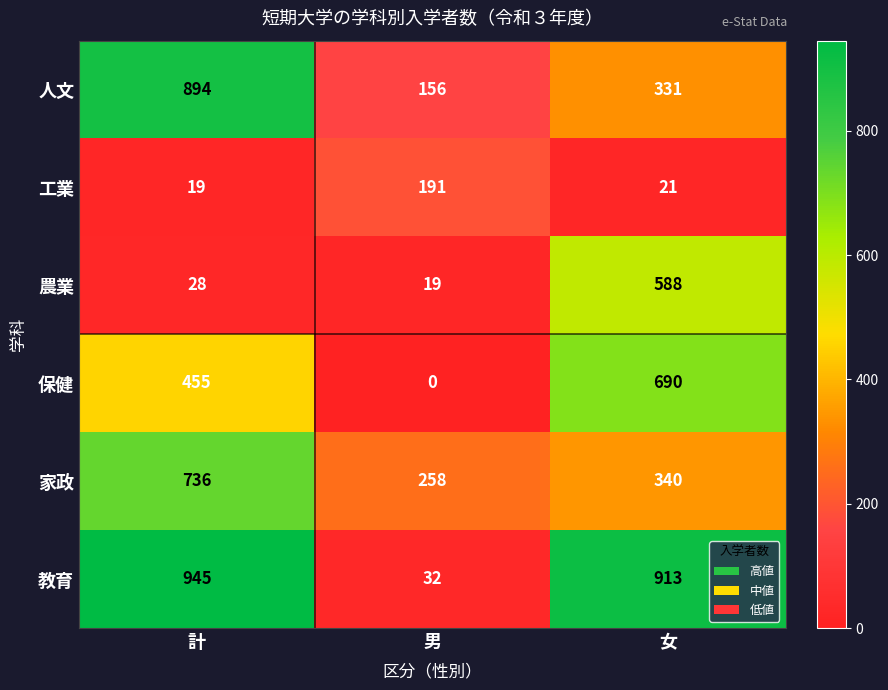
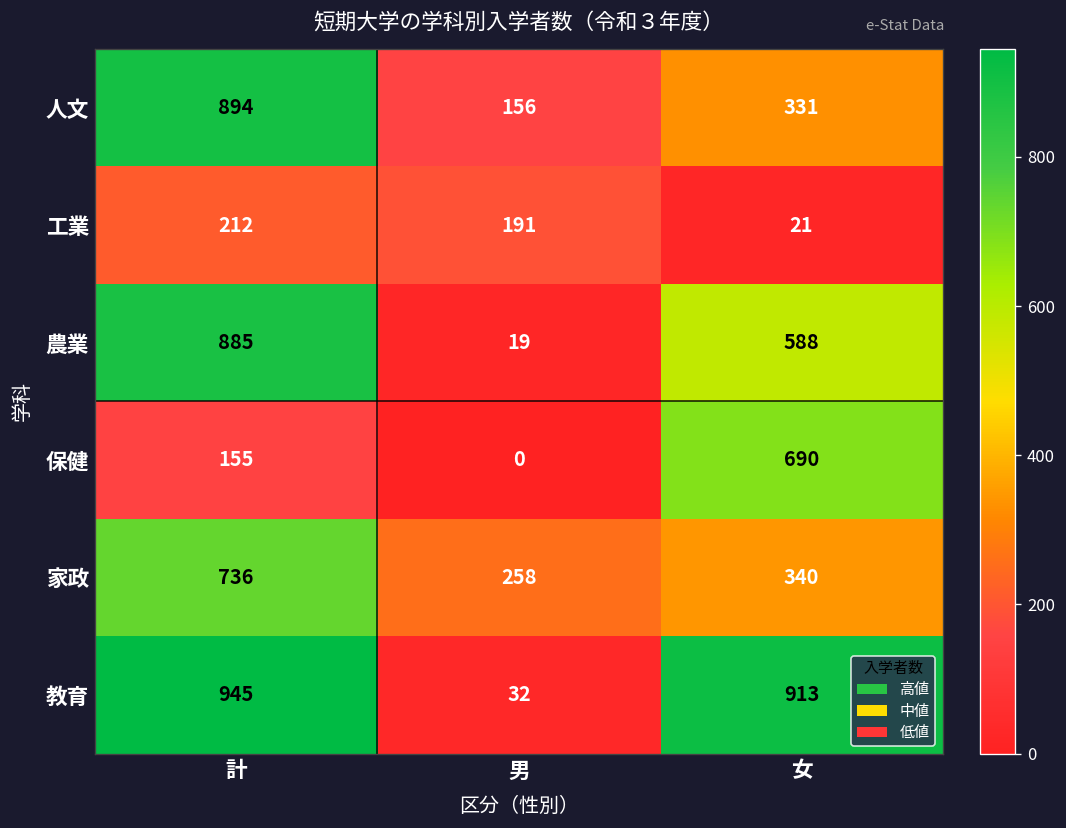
工業, 計: 19 -> 212
農業, 計: 28 -> 885
保健, 計: 455 -> 155
